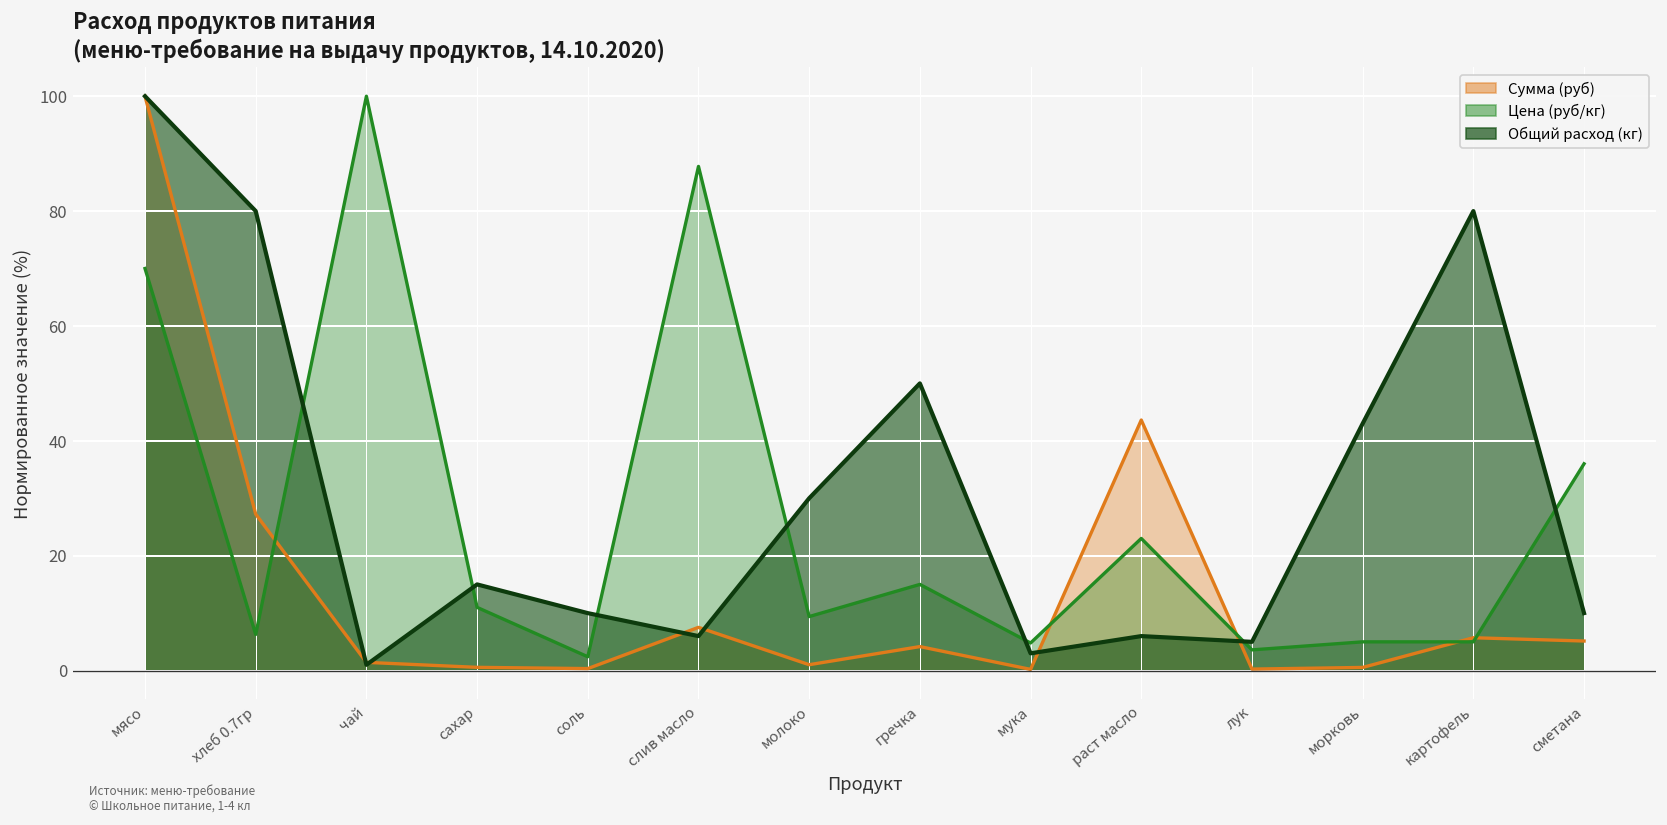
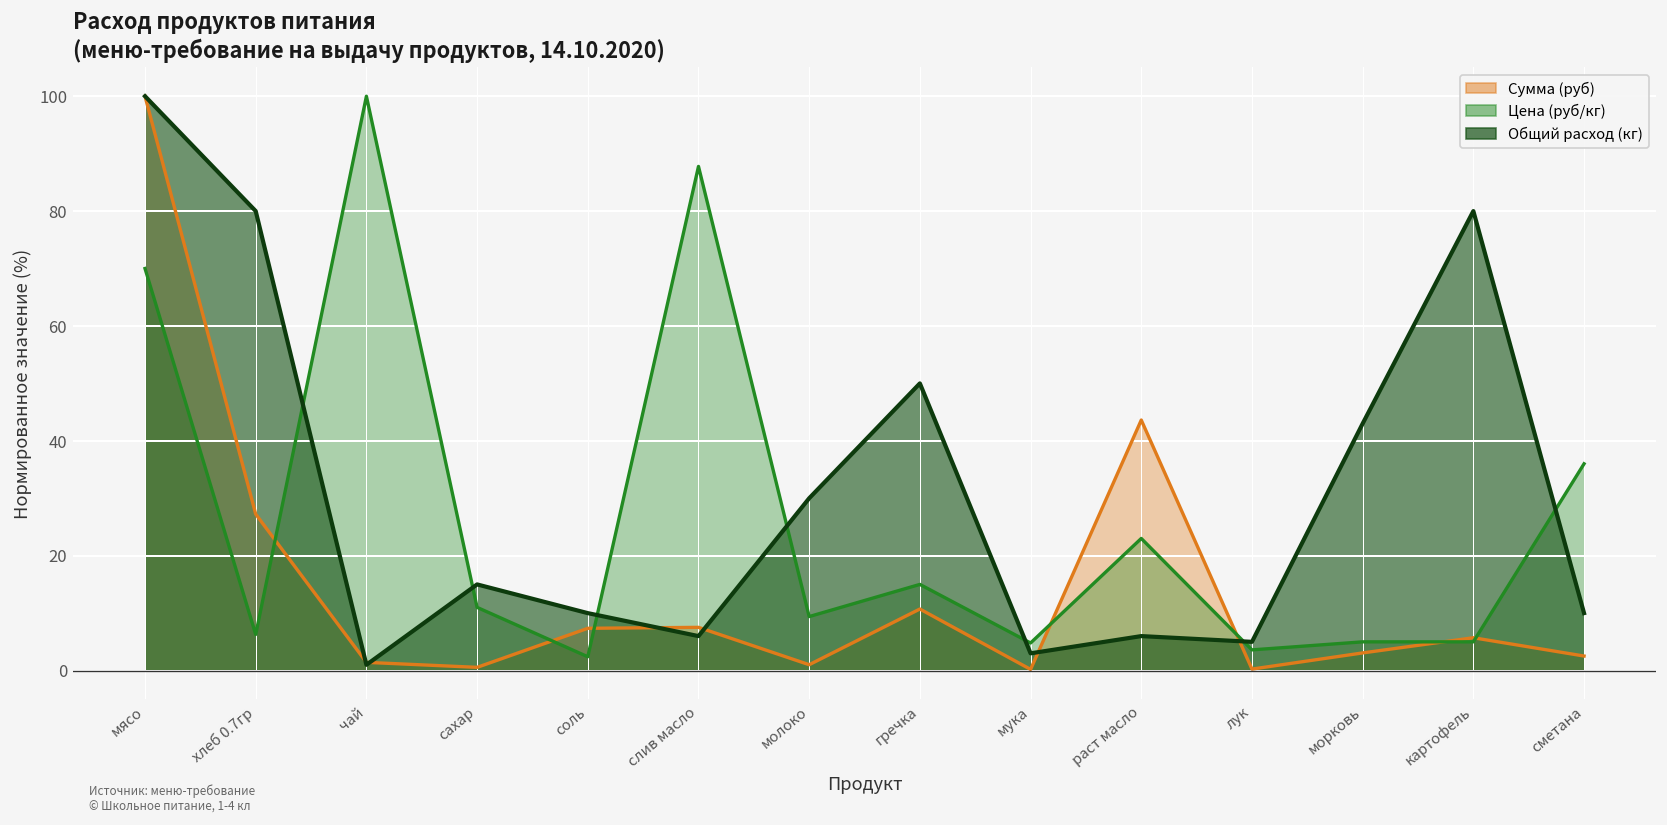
Сумма (руб), соль: 0 -> 7
Сумма (руб), гречка: 4 -> 11
Сумма (руб), морковь: 1 -> 3
Сумма (руб), сметана: 5 -> 3
